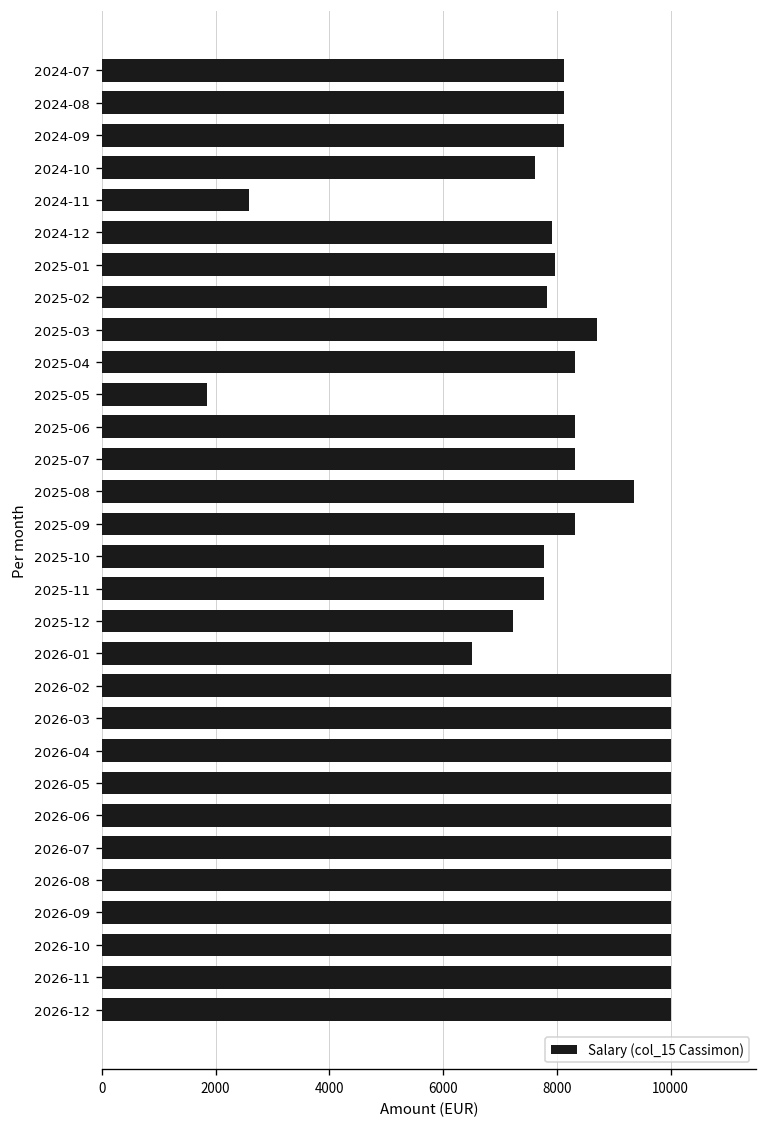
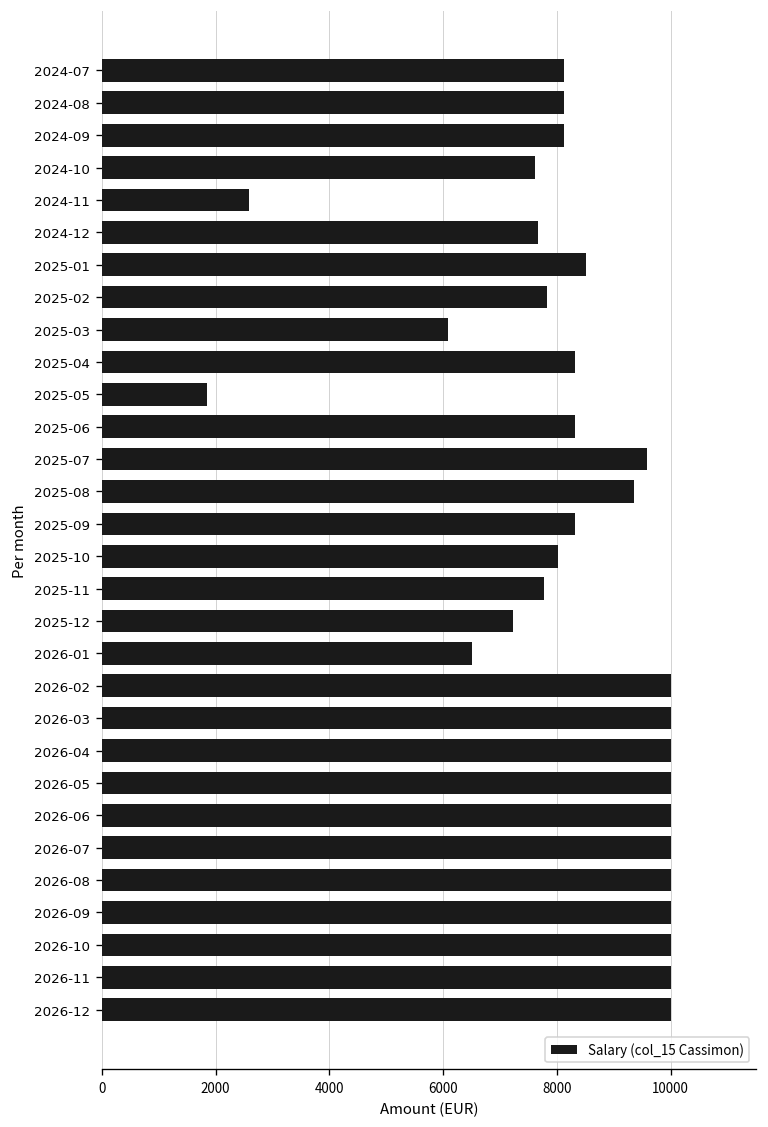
2024-12: 7900 -> 7700
2025-01: 8000 -> 8500
2025-03: 8700 -> 6100
2025-07: 8300 -> 9600
2025-10: 7800 -> 8000
